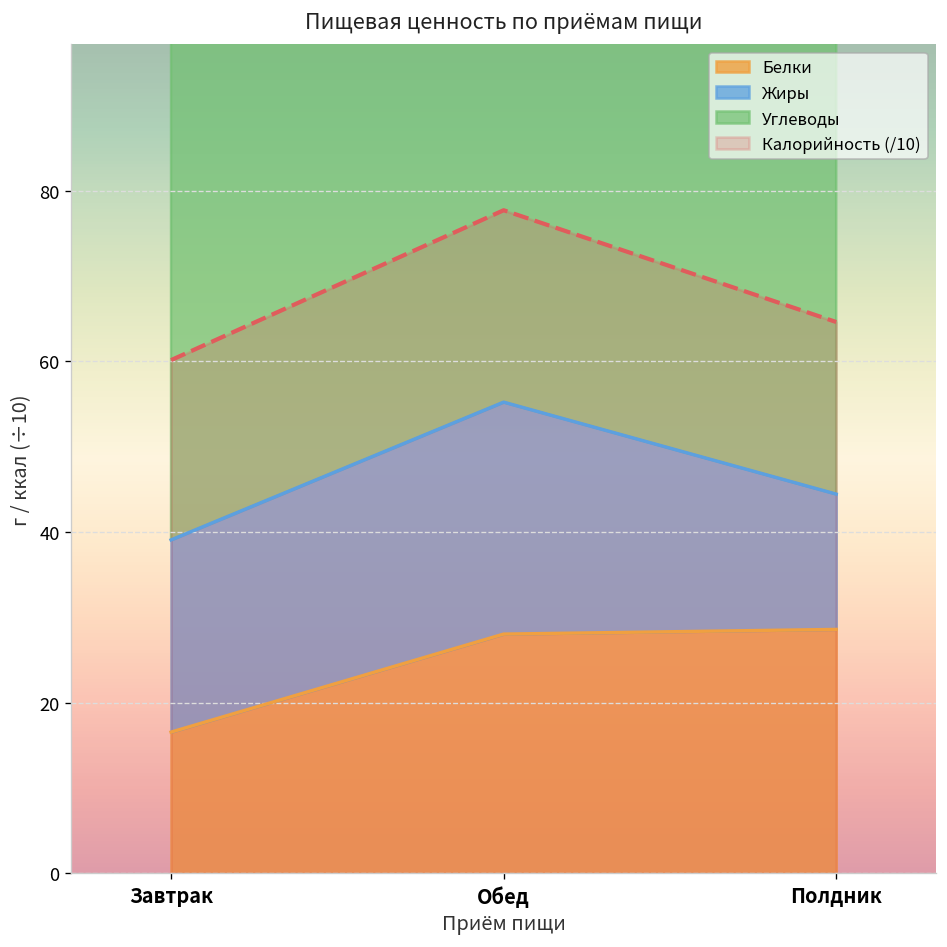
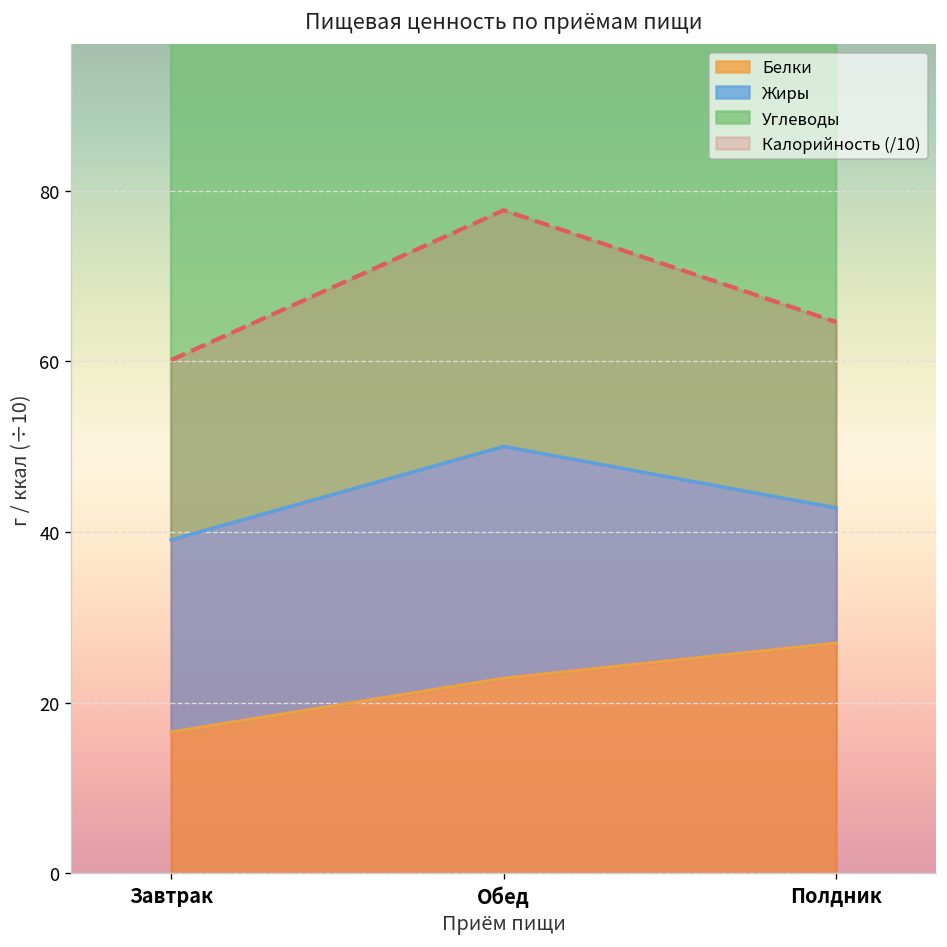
Белки, Обед: 28 -> 23
Белки, Полдник: 29 -> 27
